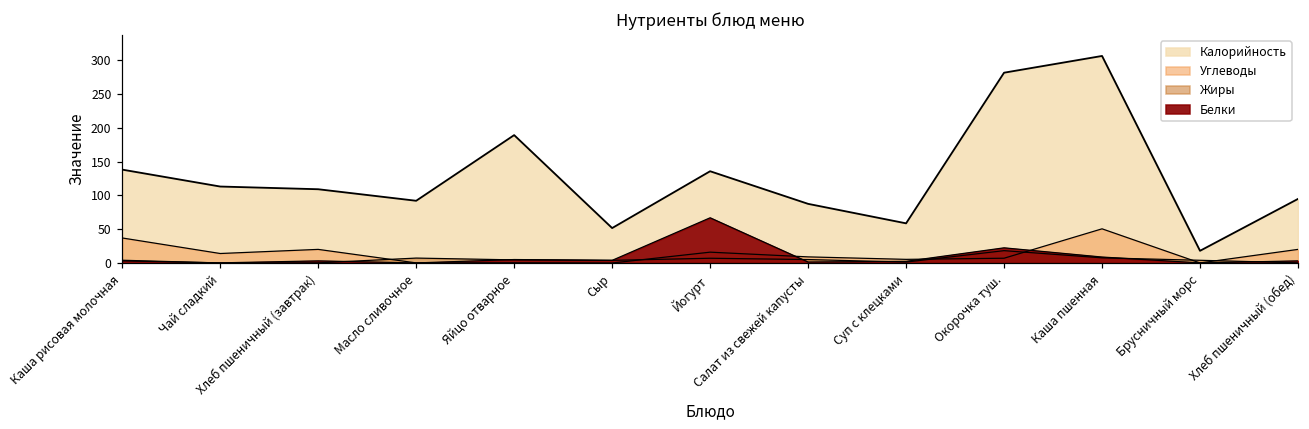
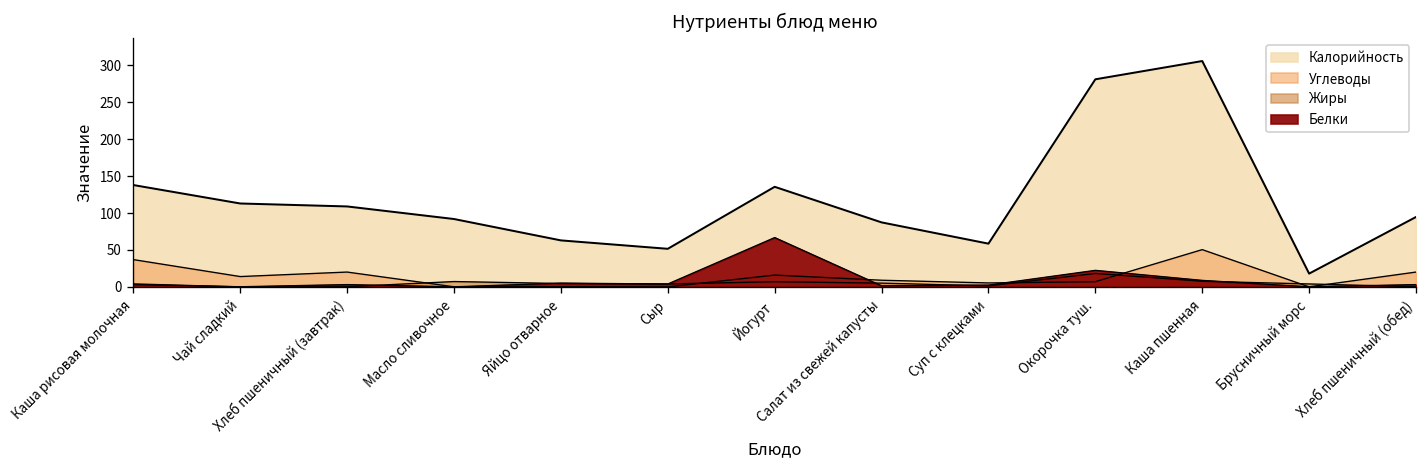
Калорийность, Яйцо отварное: 190 -> 60
